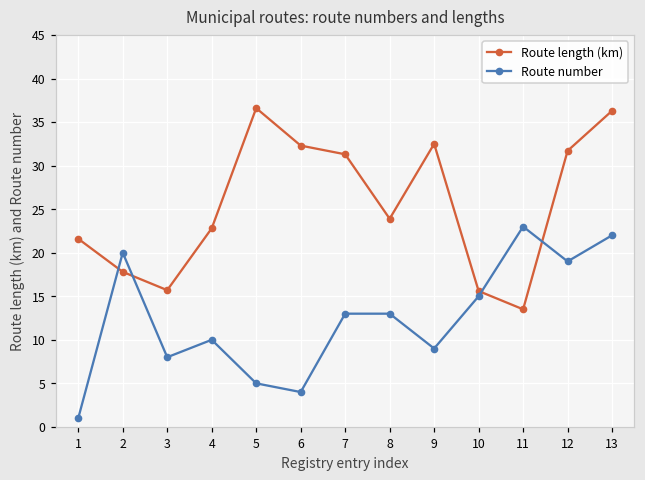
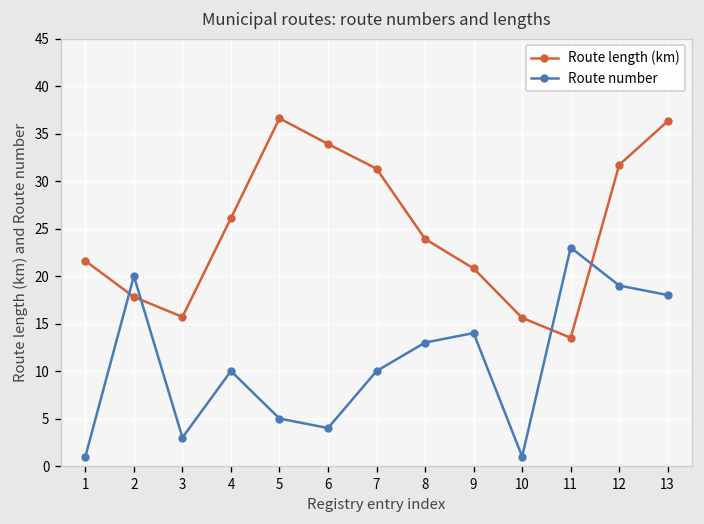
Route number, 3: 8 -> 3
Route length (km), 4: 23 -> 26
Route length (km), 6: 32 -> 34
Route number, 7: 13 -> 10
Route length (km), 9: 33 -> 21
Route number, 9: 9 -> 14
Route number, 10: 15 -> 1
Route number, 13: 22 -> 18
